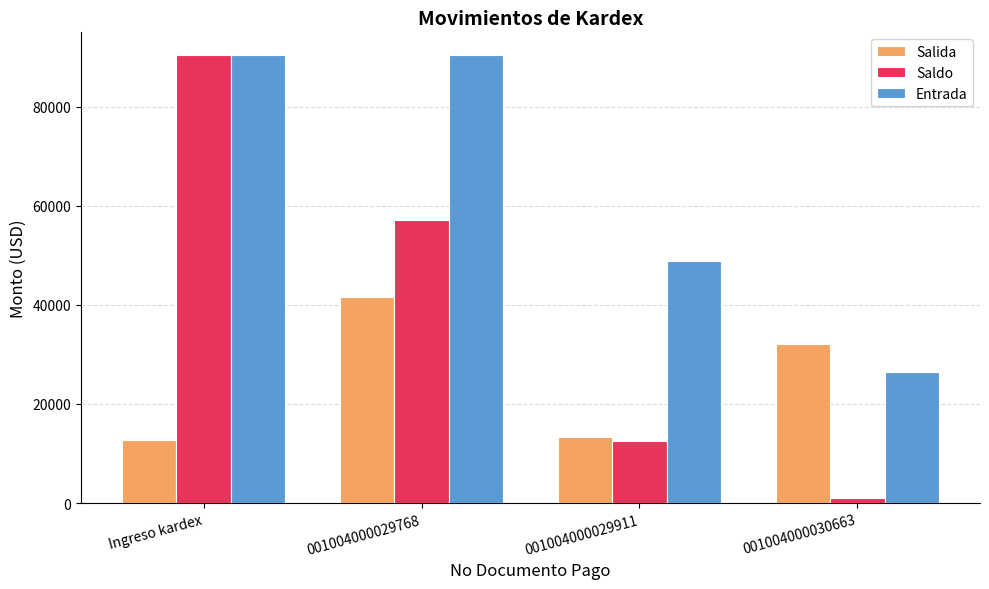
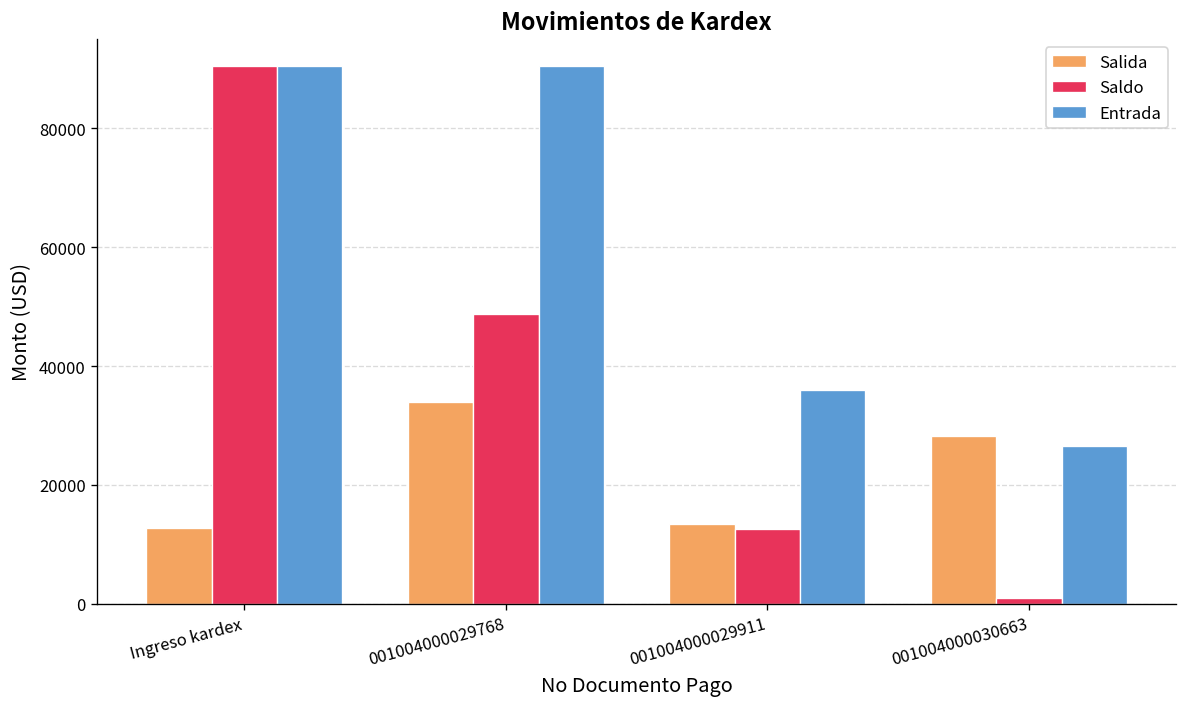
Salida, 001004000029768: 42000 -> 34000
Saldo, 001004000029768: 57000 -> 49000
Entrada, 001004000029911: 49000 -> 36000
Salida, 001004000030663: 32000 -> 28000
